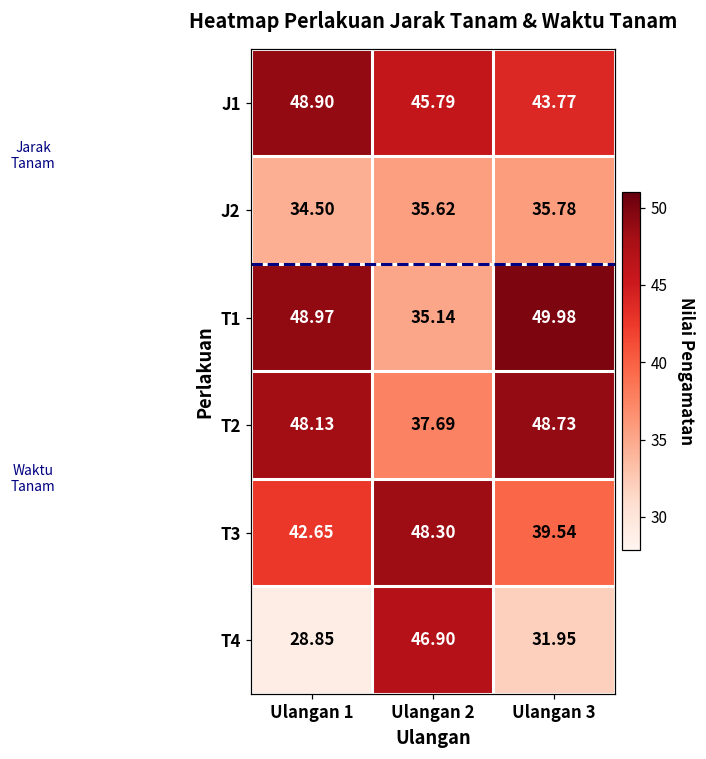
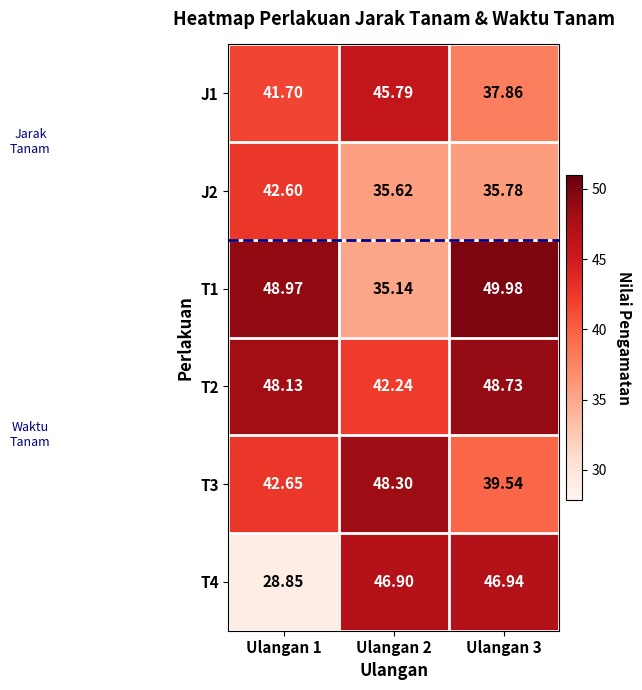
J1, Ulangan 1: 48.90 -> 41.70
J1, Ulangan 3: 43.77 -> 37.86
J2, Ulangan 1: 34.50 -> 42.60
T2, Ulangan 2: 37.69 -> 42.24
T4, Ulangan 3: 31.95 -> 46.94
